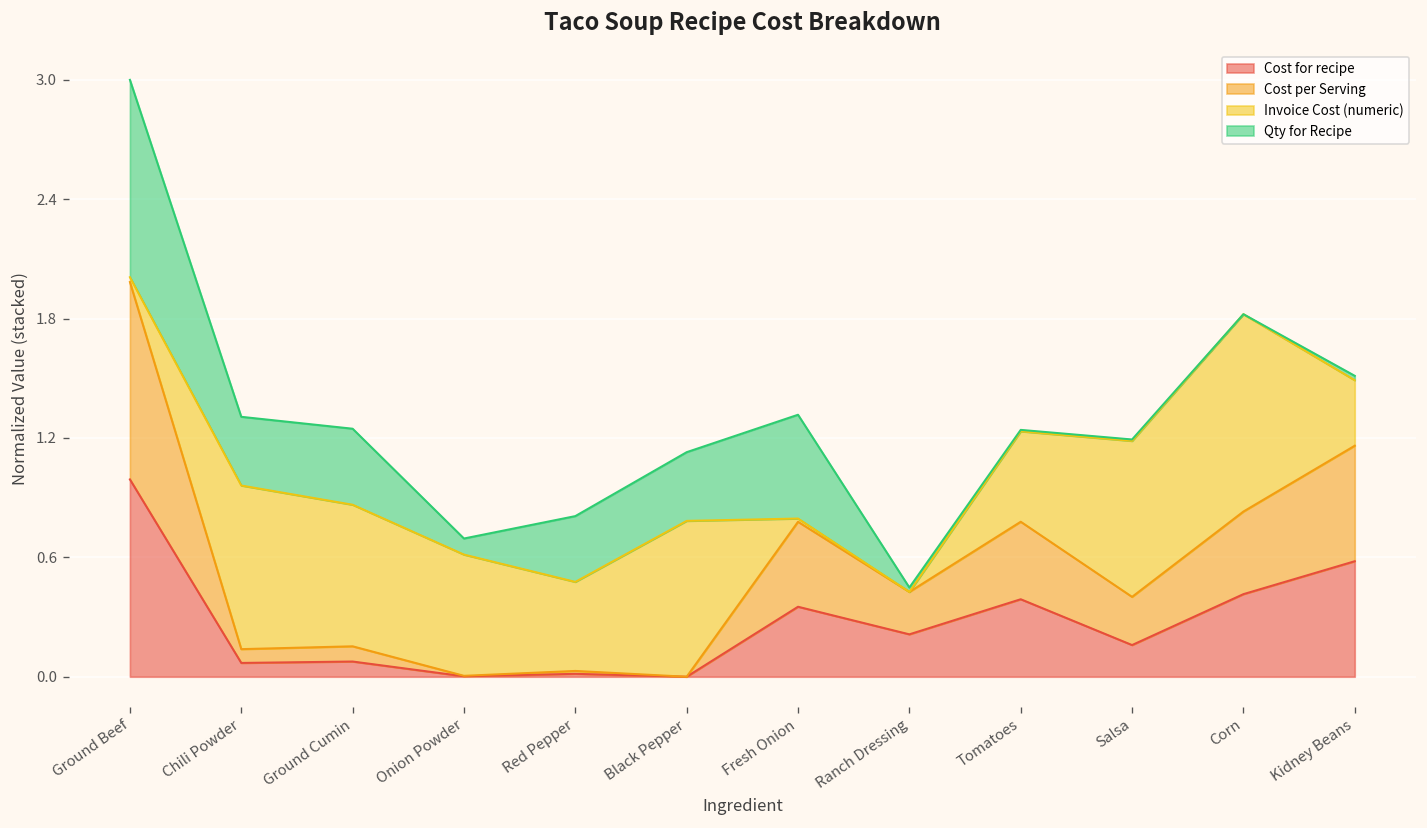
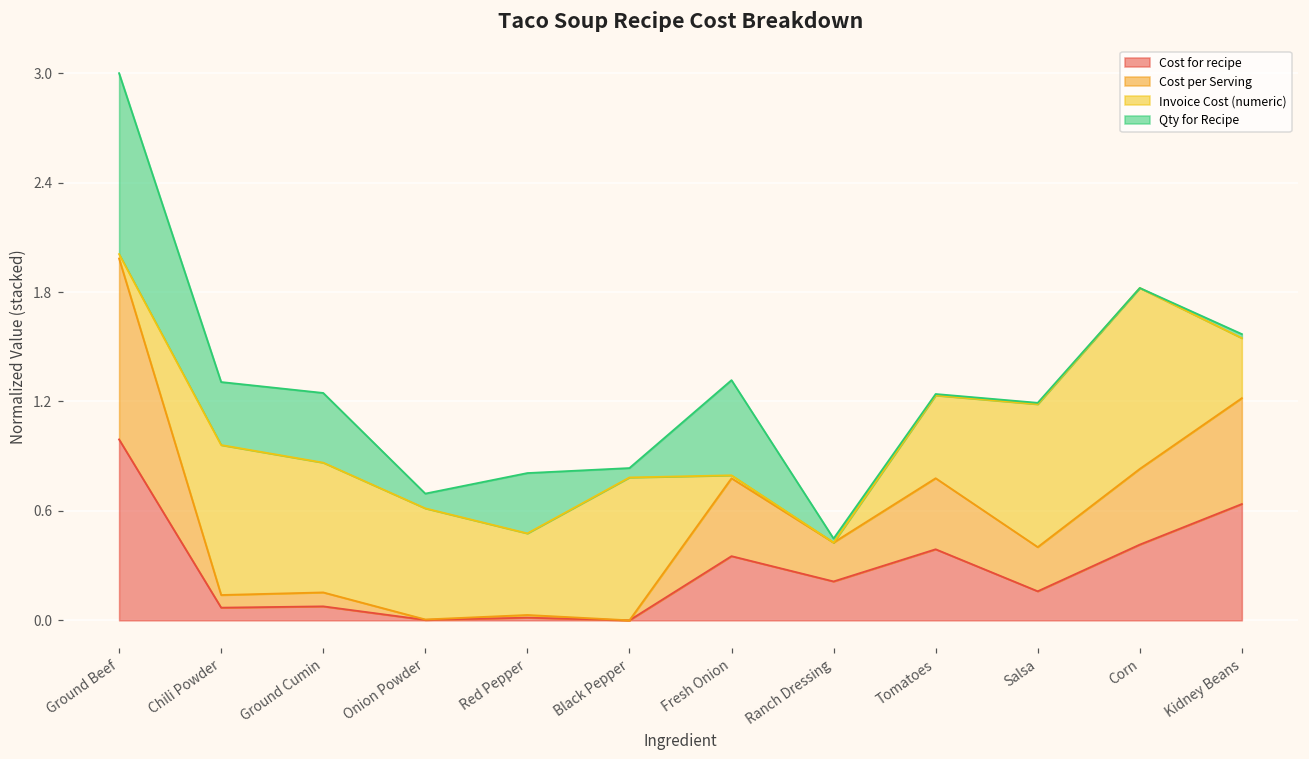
Qty for Recipe, Black Pepper: 0.35 -> 0.05
Cost for recipe, Kidney Beans: 0.59 -> 0.64
